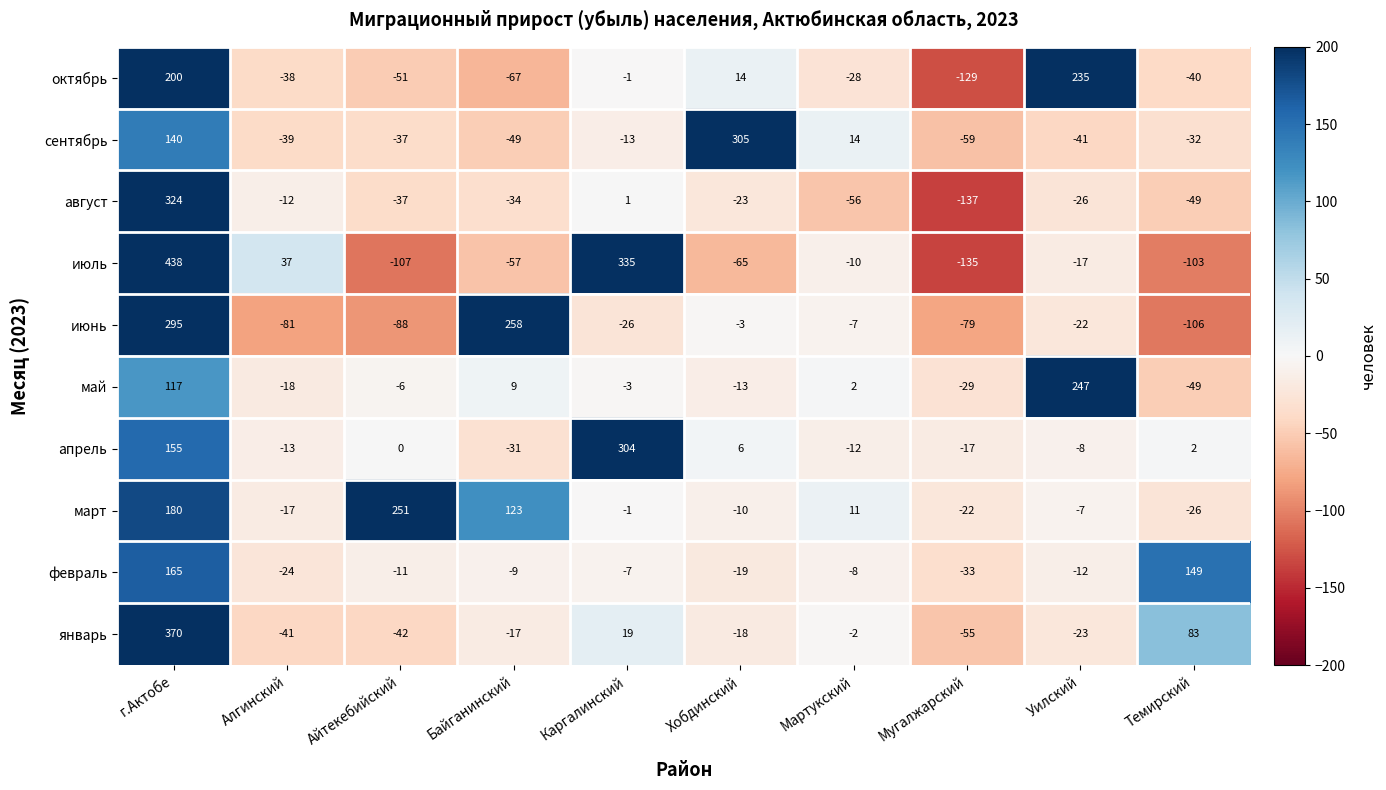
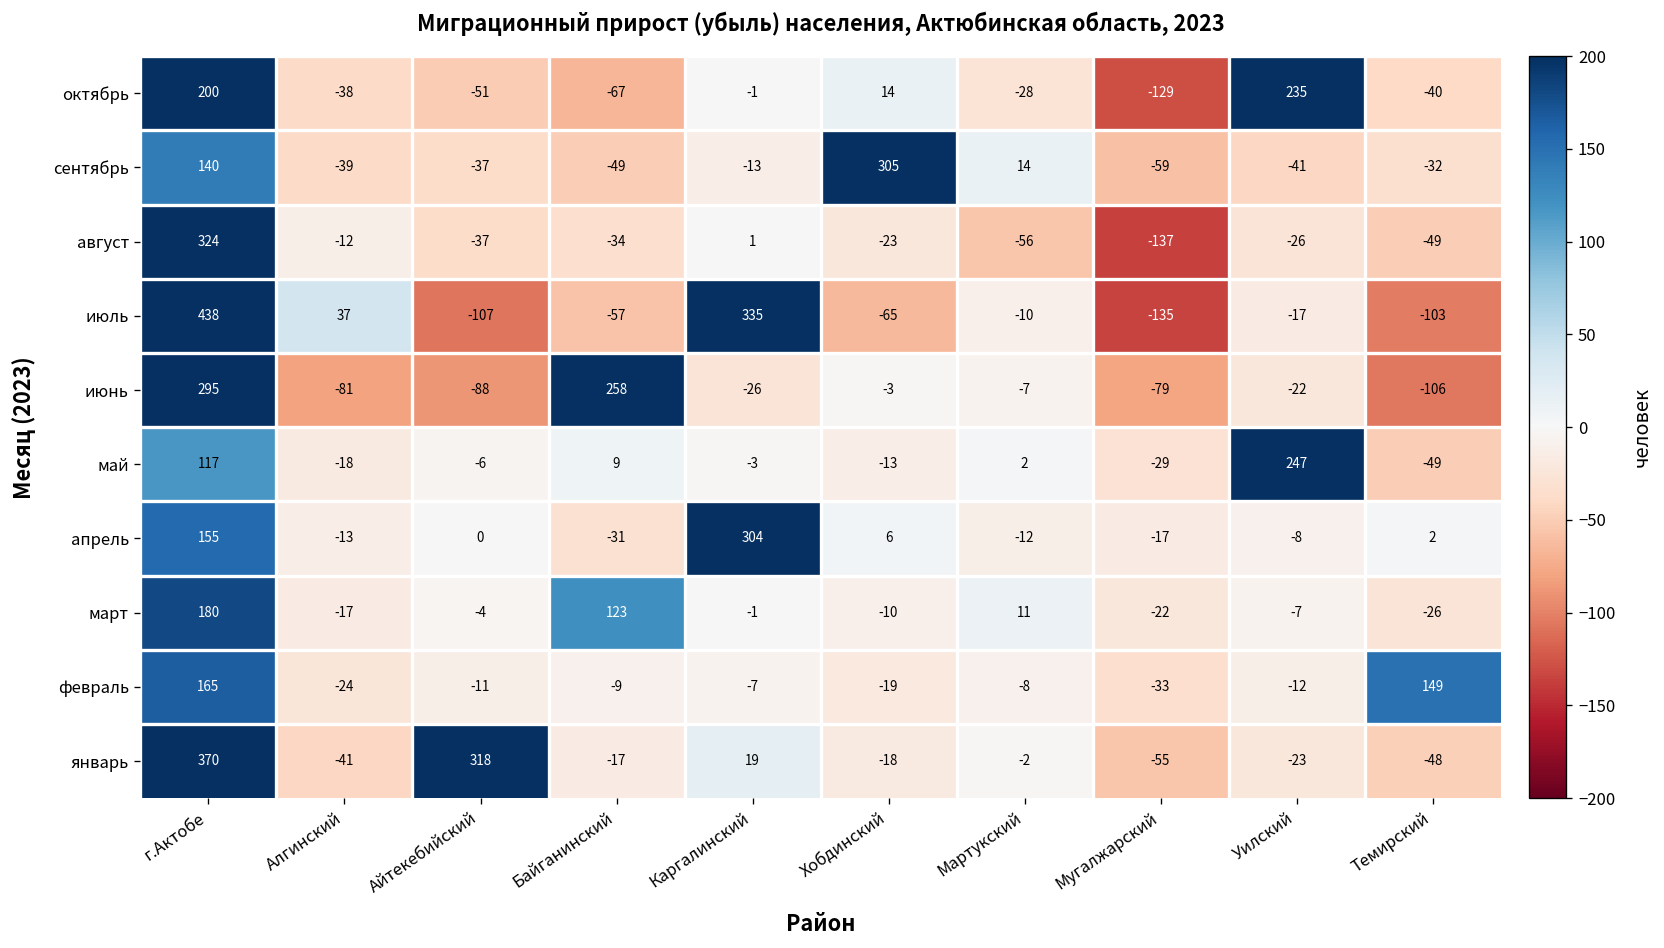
март, Айтекебийский: 251 -> -4
январь, Айтекебийский: -42 -> 318
январь, Темирский: 83 -> -48
